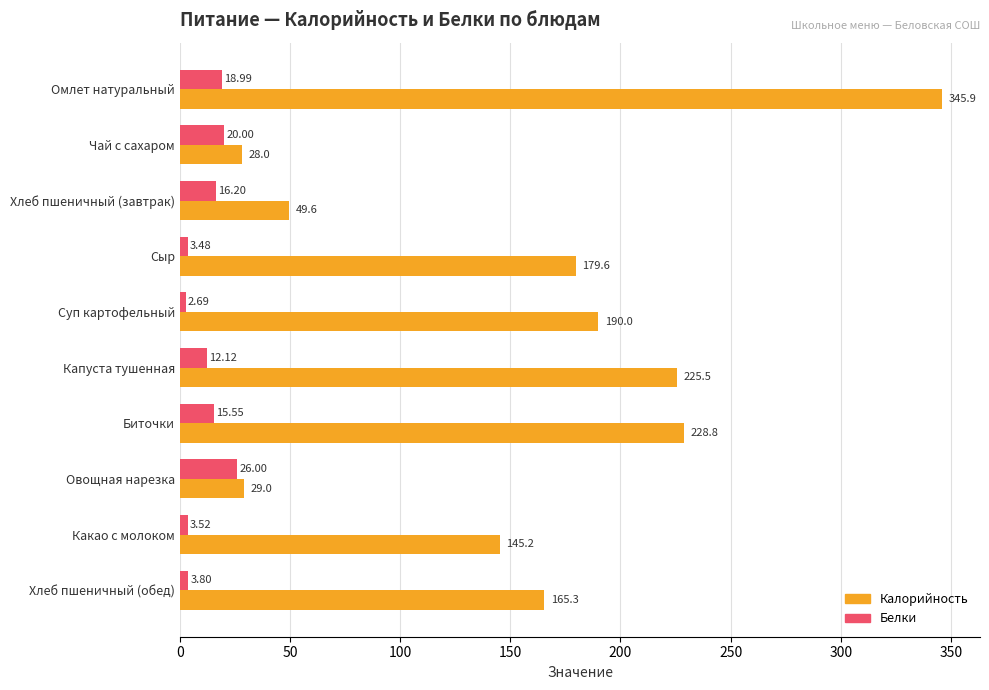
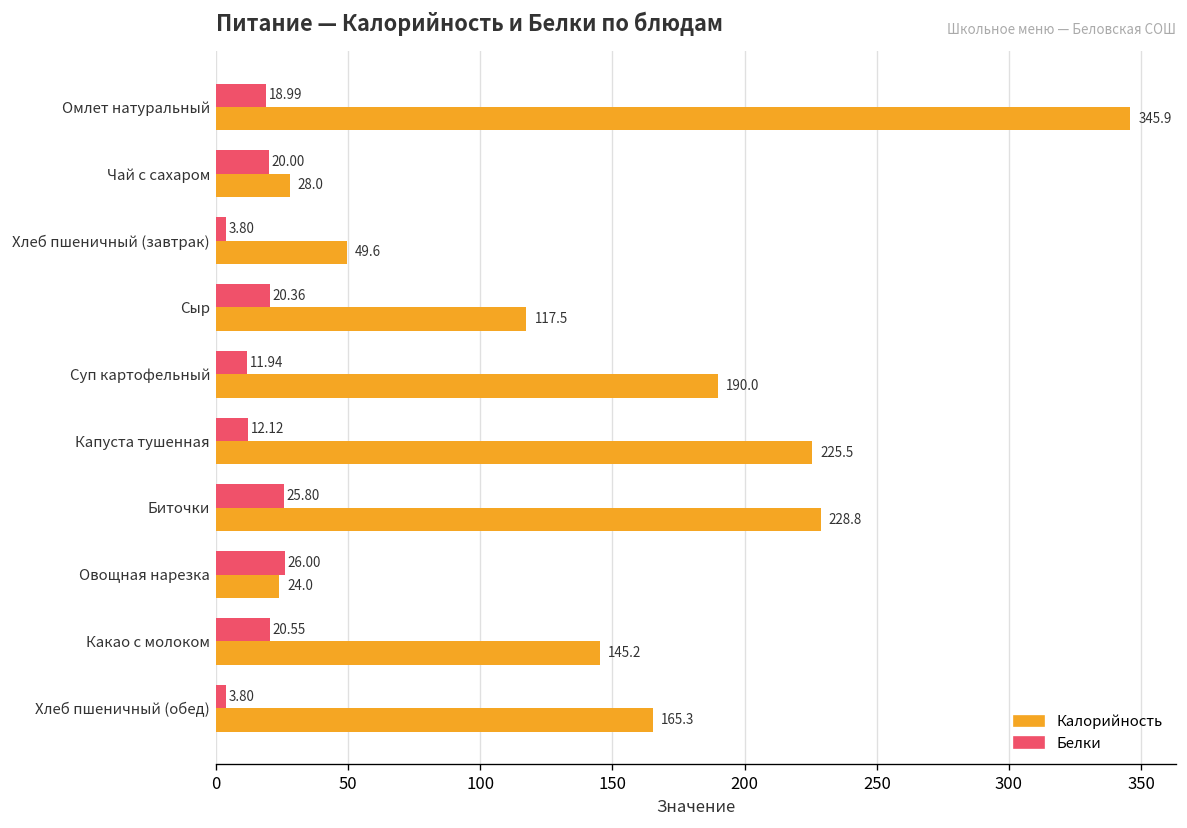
Белки, Хлеб пшеничный (завтрак): 16.20 -> 3.80
Белки, Сыр: 3.48 -> 20.36
Калорийность, Сыр: 179.6 -> 117.5
Белки, Суп картофельный: 2.69 -> 11.94
Белки, Биточки: 15.55 -> 25.80
Калорийность, Овощная нарезка: 29.0 -> 24.0
Белки, Какао с молоком: 3.52 -> 20.55
